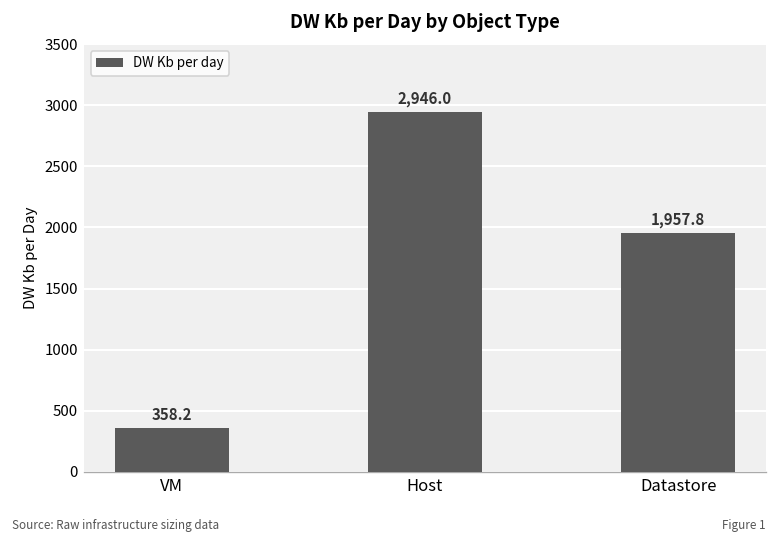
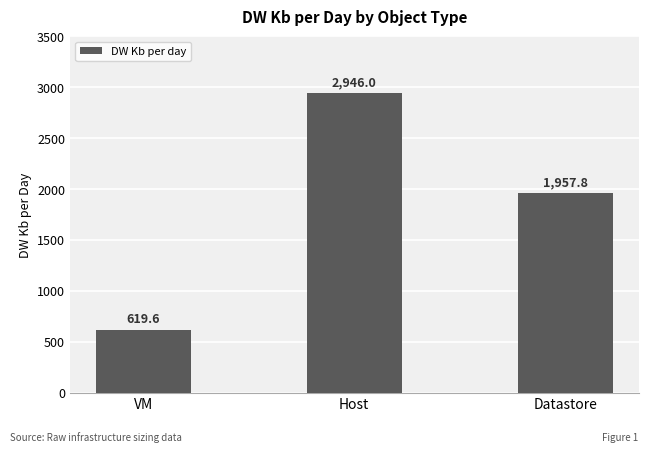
VM: 358.2 -> 619.6
